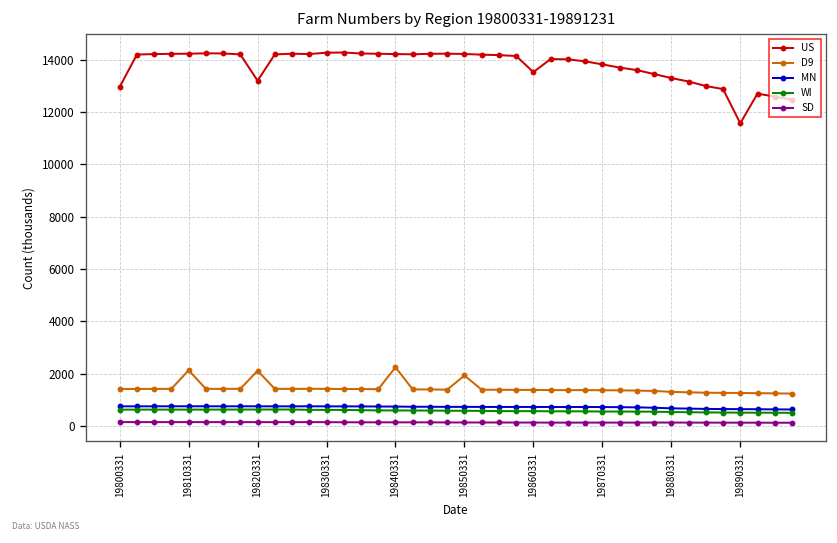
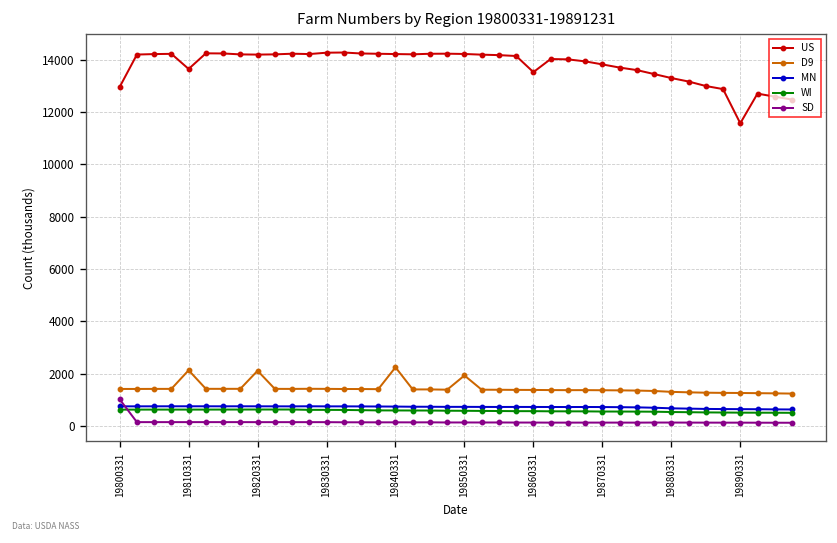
SD, 19800331: 200 -> 1000
US, 19810331: 14200 -> 13600
US, 19820331: 13200 -> 14200
